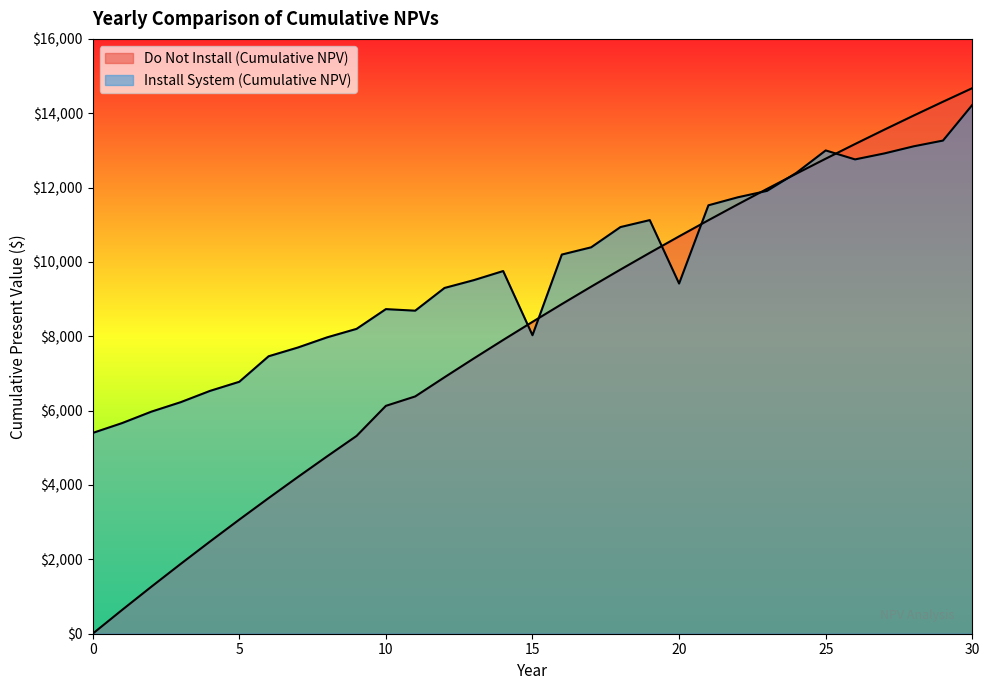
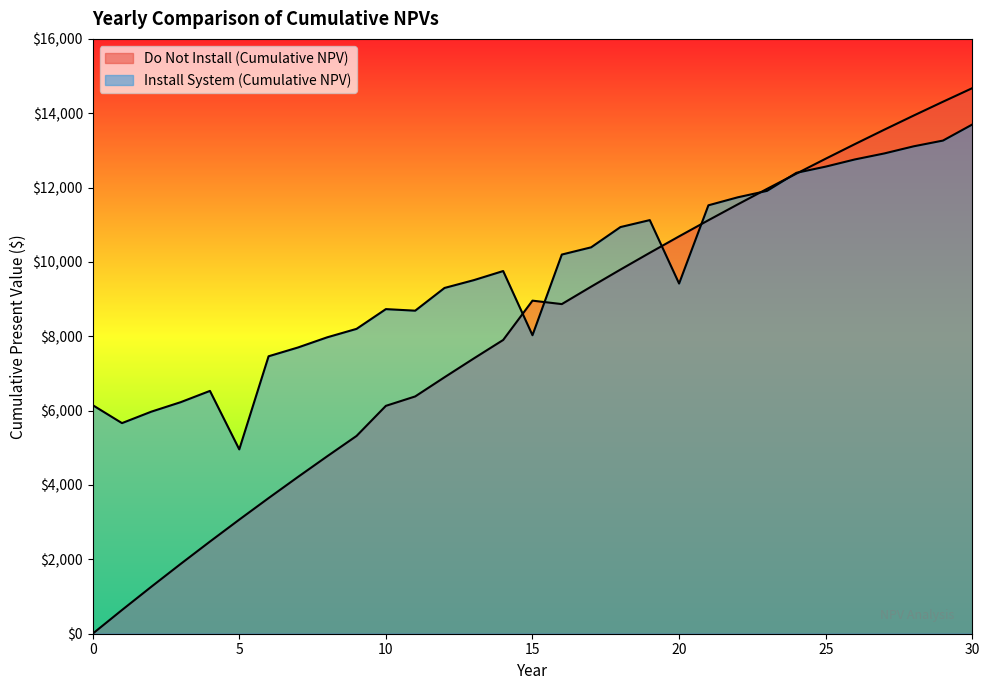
Install System (Cumulative NPV), 0: $5,400 -> $6,100
Install System (Cumulative NPV), 5: $6,800 -> $5,000
Do Not Install (Cumulative NPV), 15: $8,400 -> $9,000
Install System (Cumulative NPV), 25: $13,000 -> $12,600
Install System (Cumulative NPV), 30: $14,200 -> $13,700
